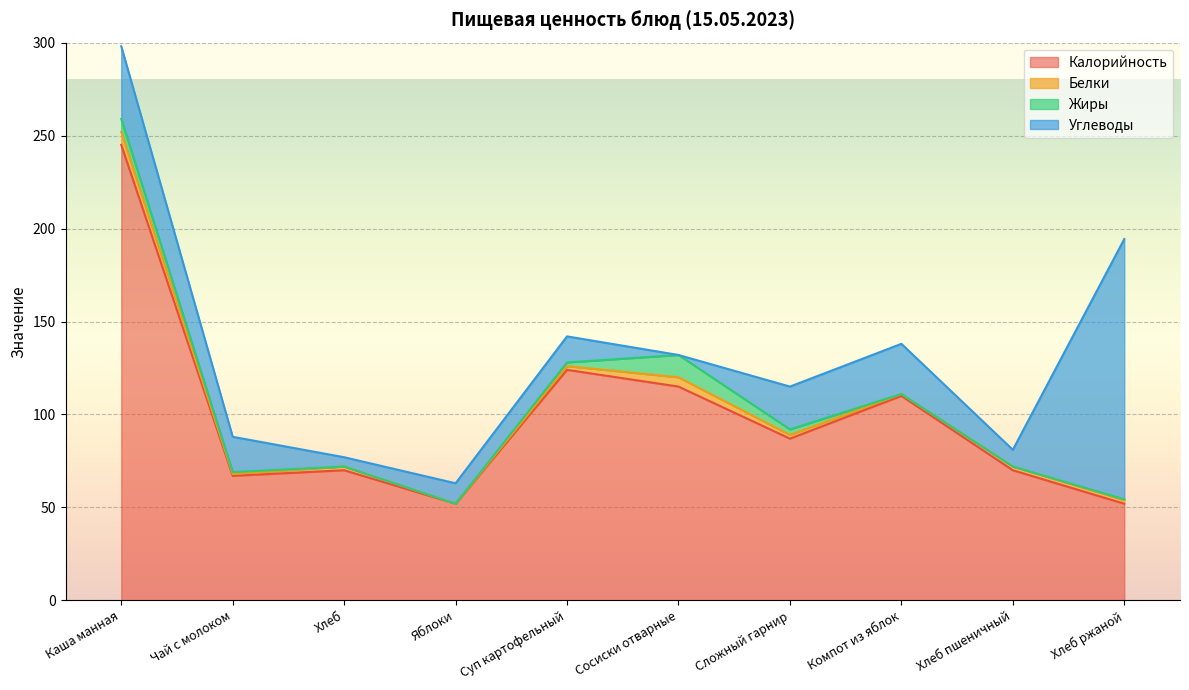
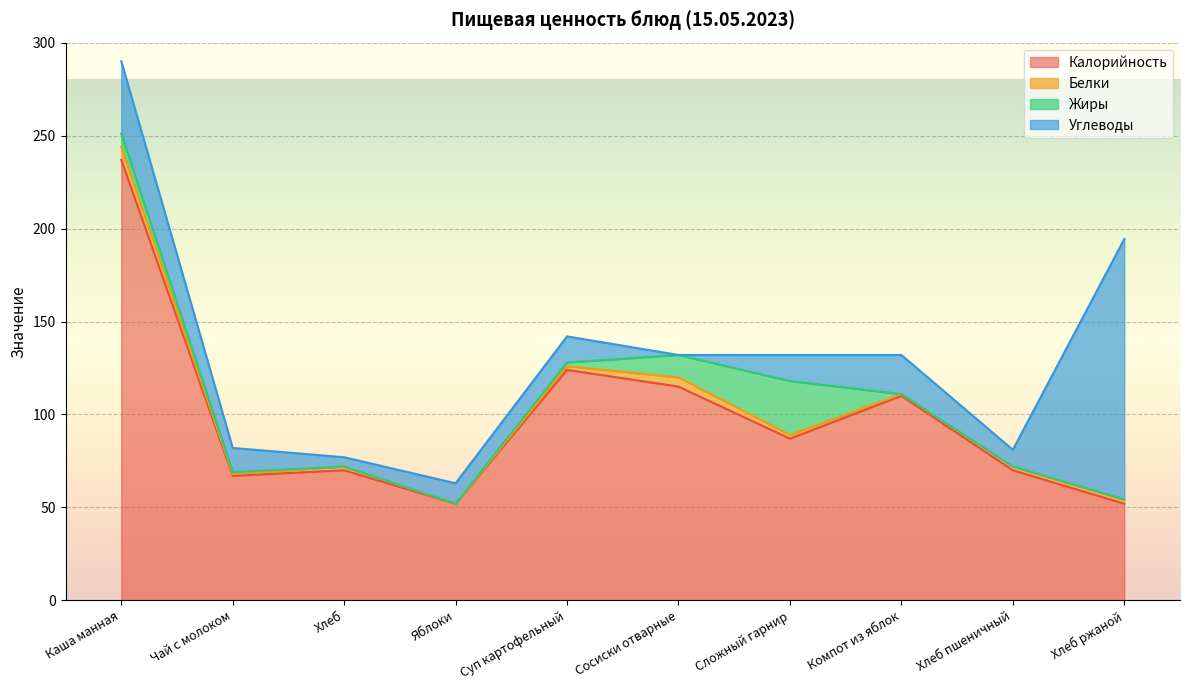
Калорийность, Каша манная: 245 -> 237
Углеводы, Чай с молоком: 19 -> 13
Жиры, Сложный гарнир: 3 -> 29
Углеводы, Сложный гарнир: 23 -> 14
Углеводы, Компот из яблок: 27 -> 21
